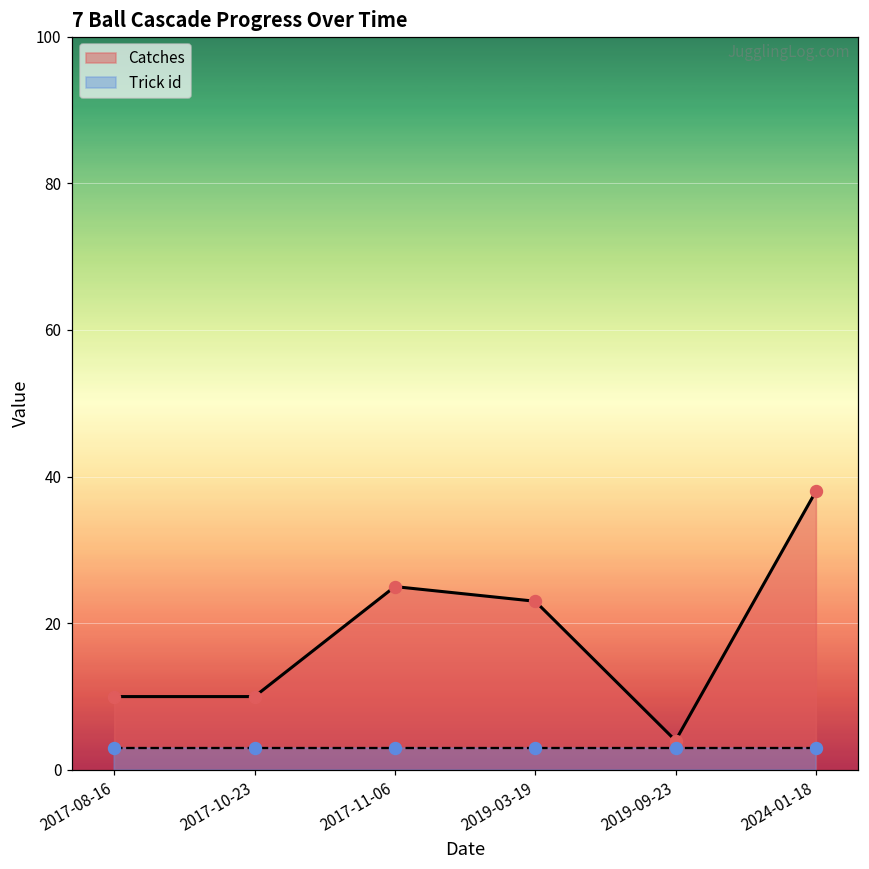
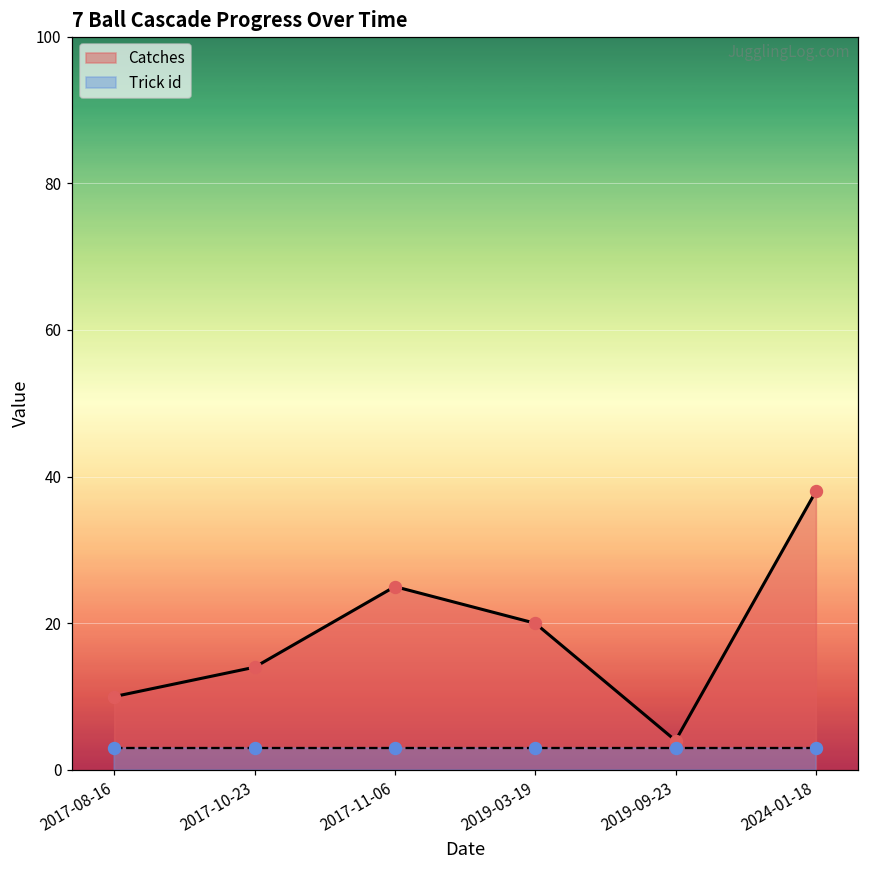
Catches, 2017-10-23: 10 -> 14
Catches, 2019-03-19: 23 -> 20
